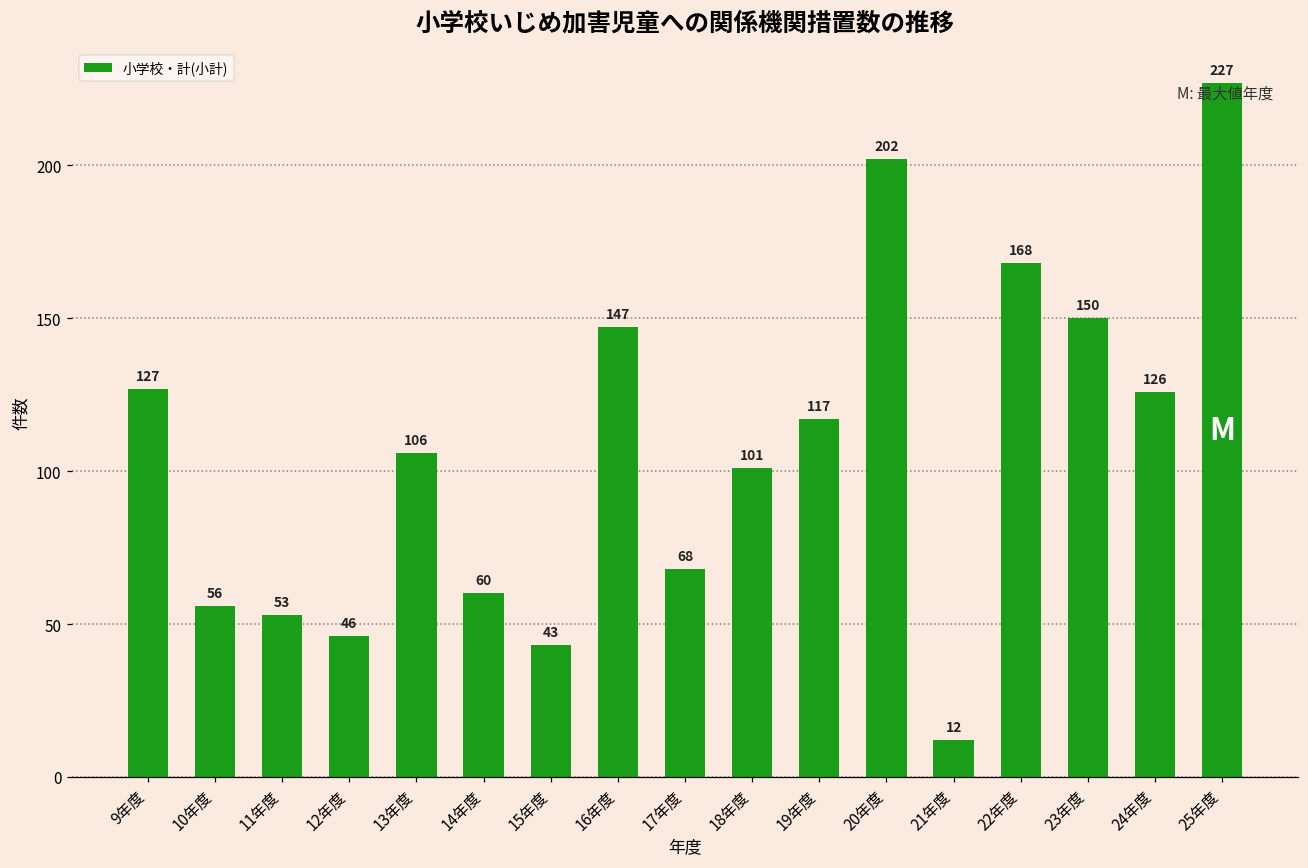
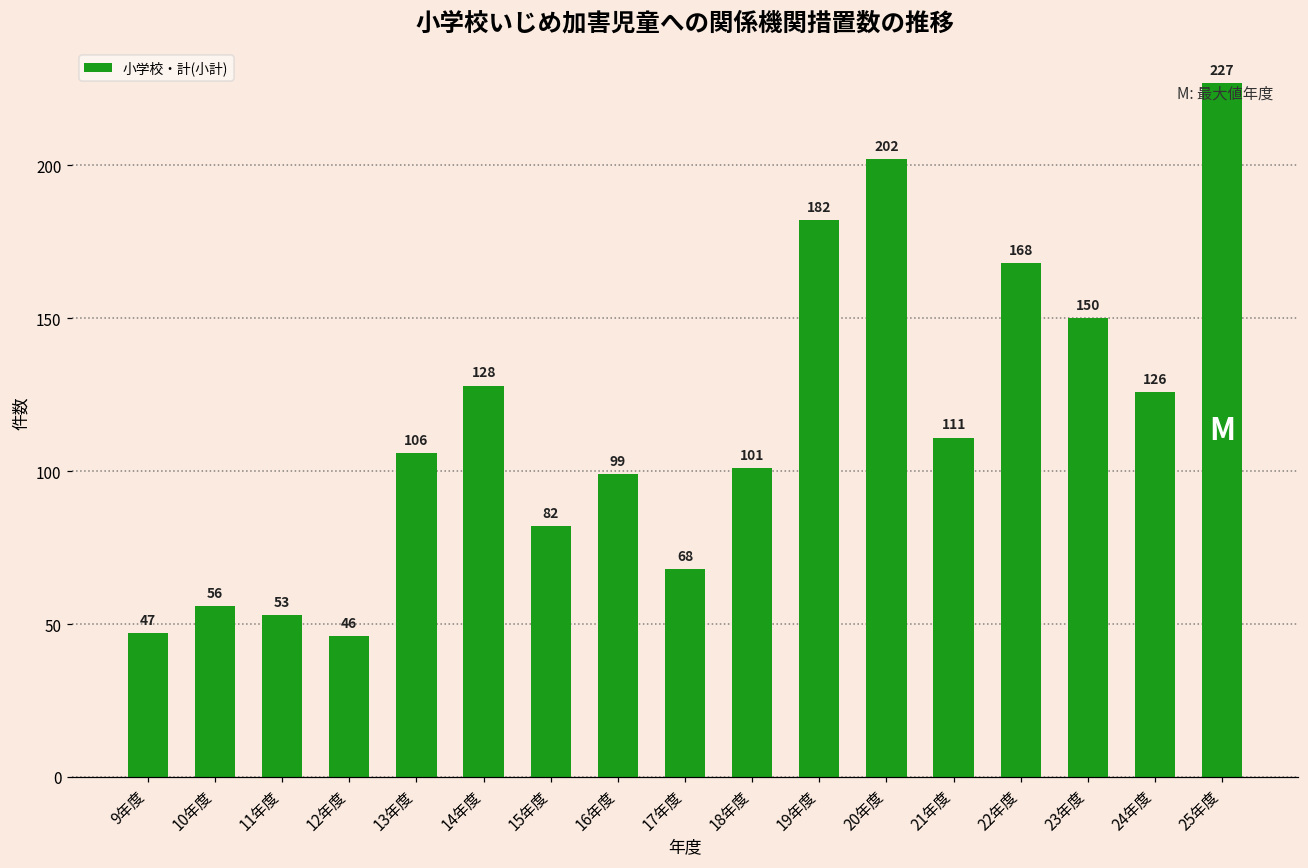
9年度: 127 -> 47
14年度: 60 -> 128
15年度: 43 -> 82
16年度: 147 -> 99
19年度: 117 -> 182
21年度: 12 -> 111
